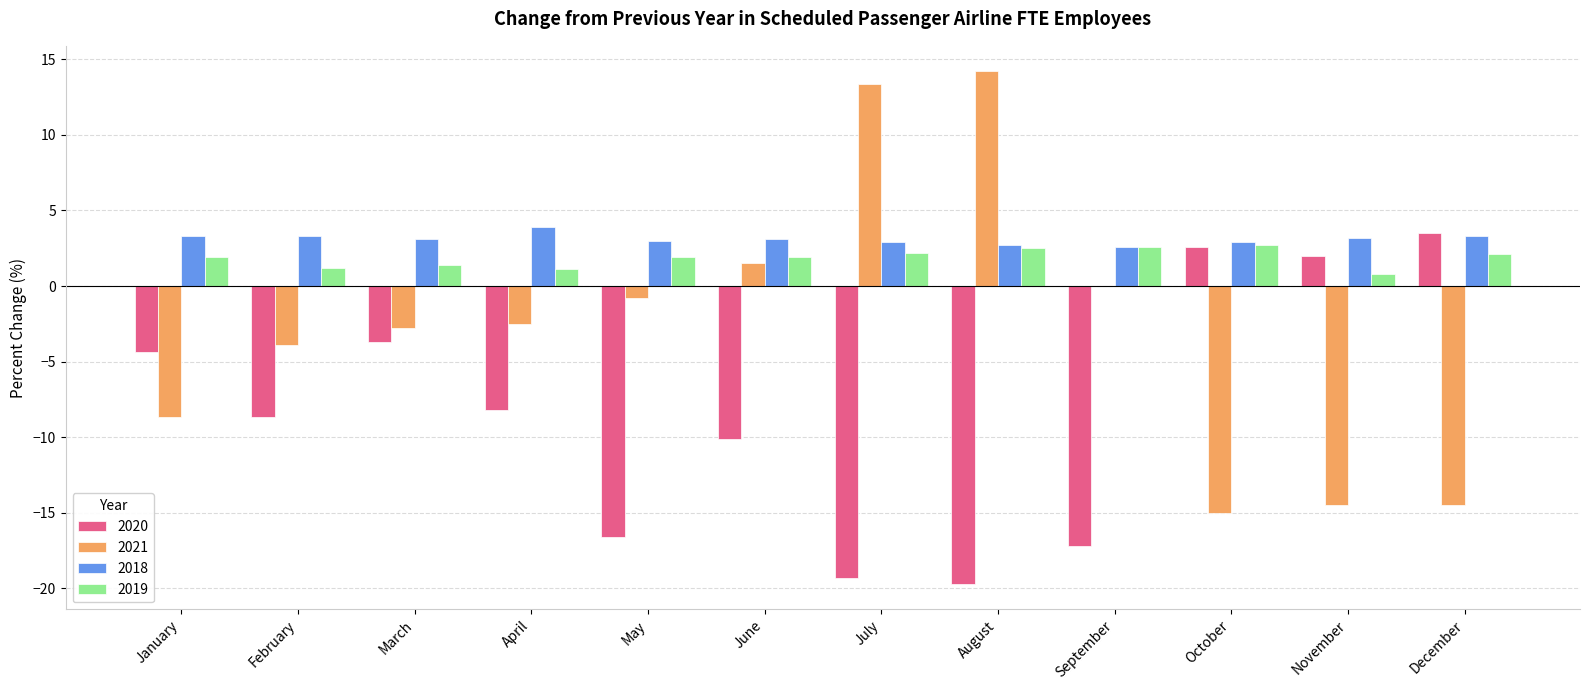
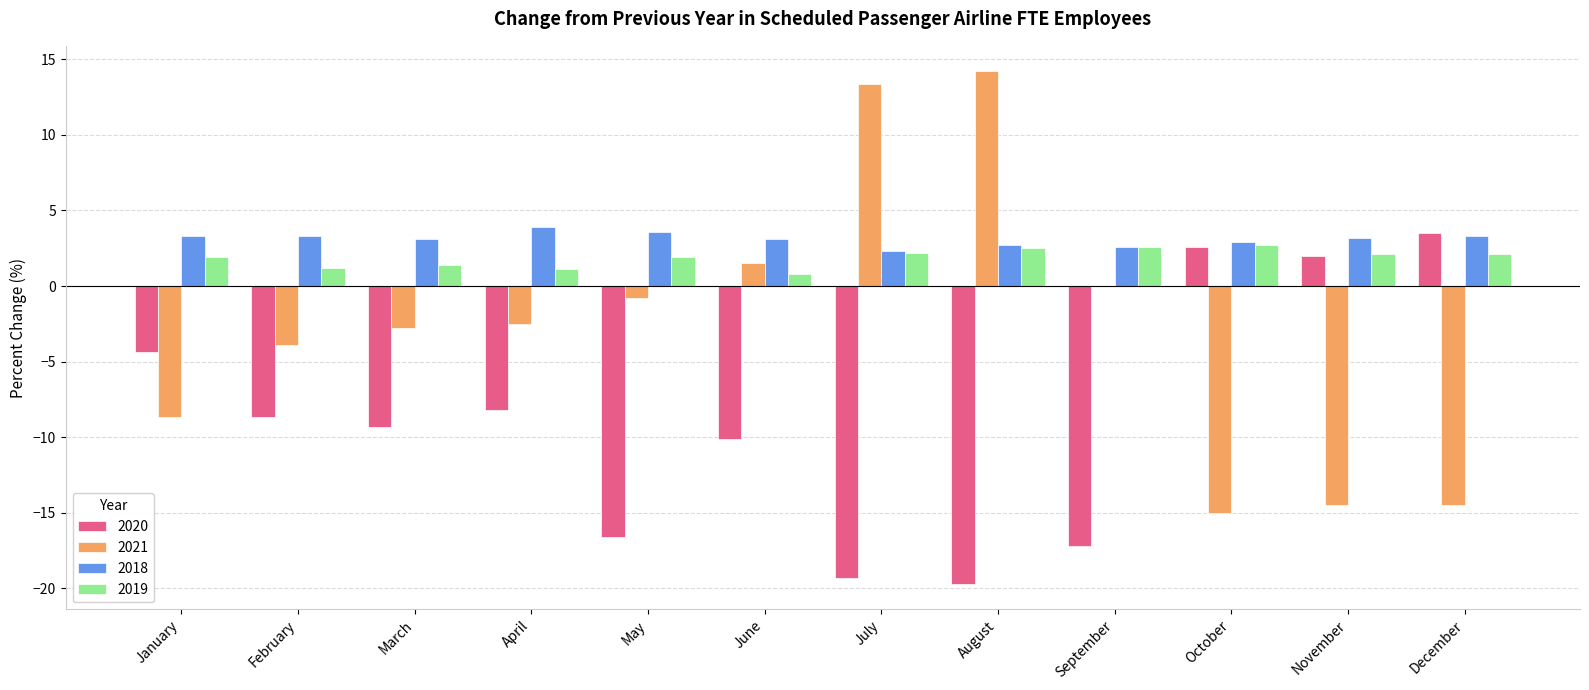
2020, March: -3.7 -> -9.3
2018, May: 3.0 -> 3.6
2019, June: 1.9 -> 0.8
2018, July: 2.9 -> 2.3
2019, November: 0.8 -> 2.1
